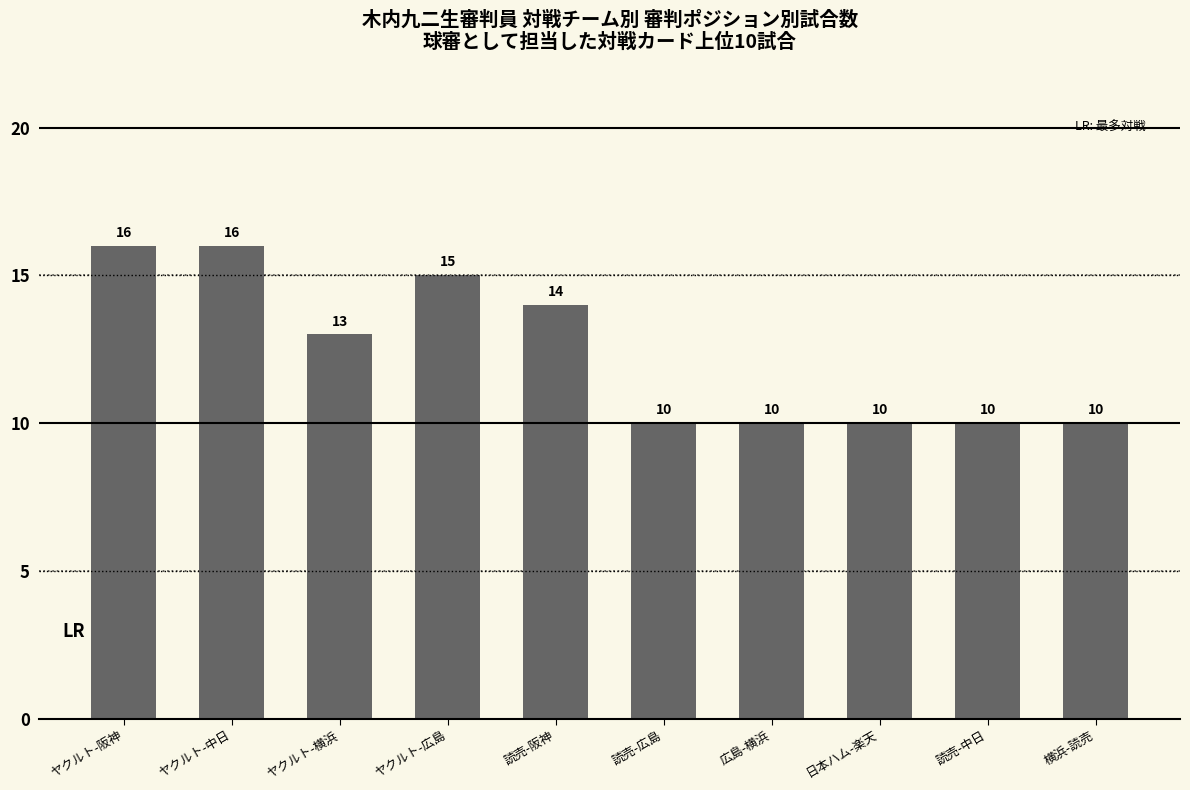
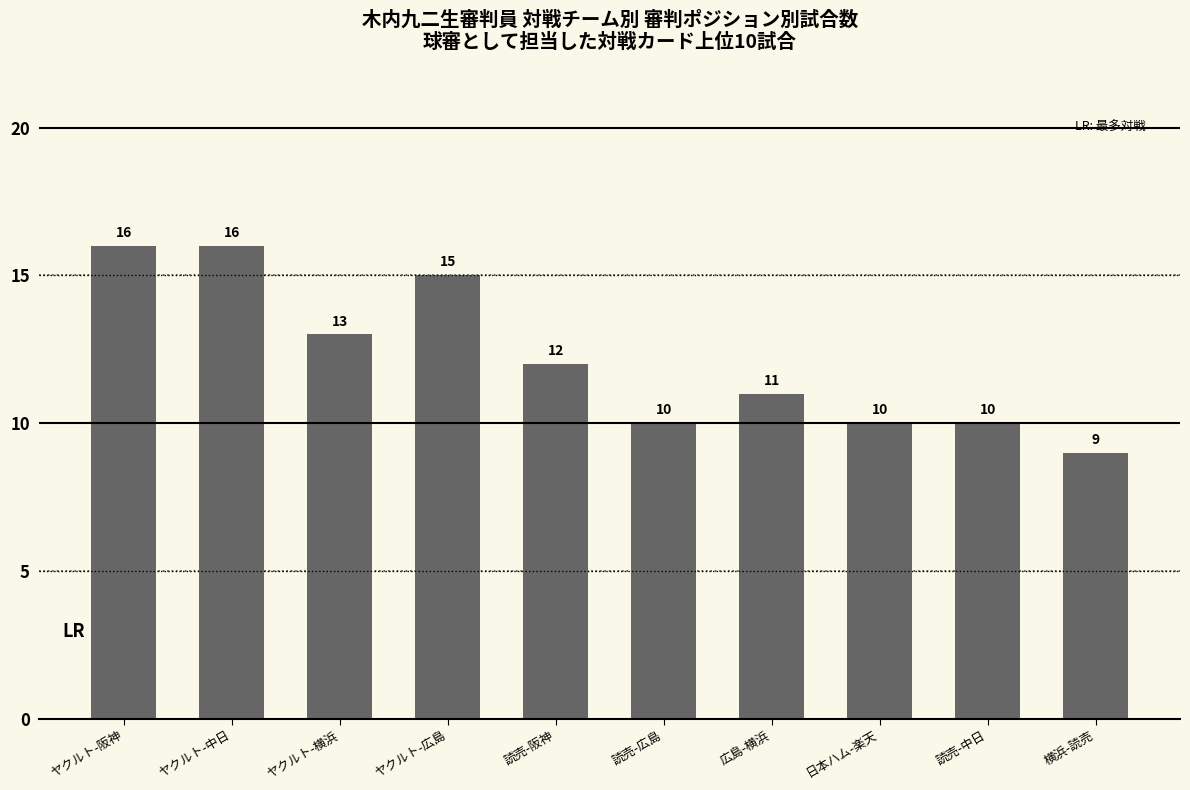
読売-阪神: 14 -> 12
広島-横浜: 10 -> 11
横浜-読売: 10 -> 9
